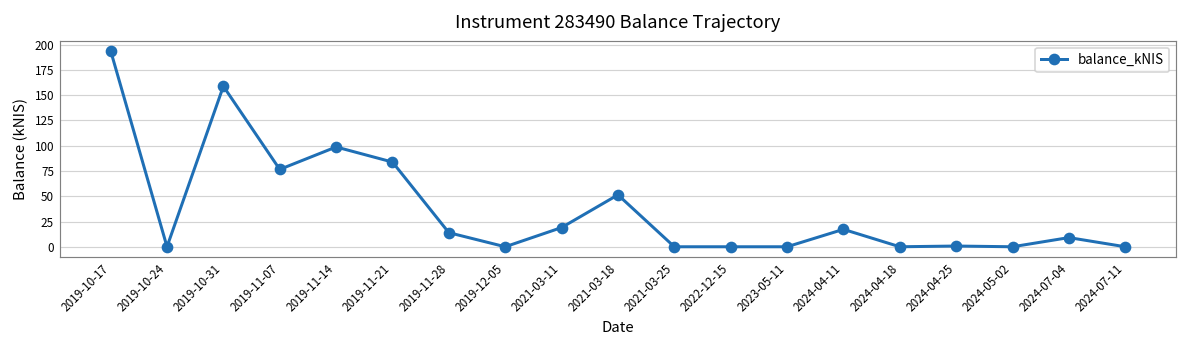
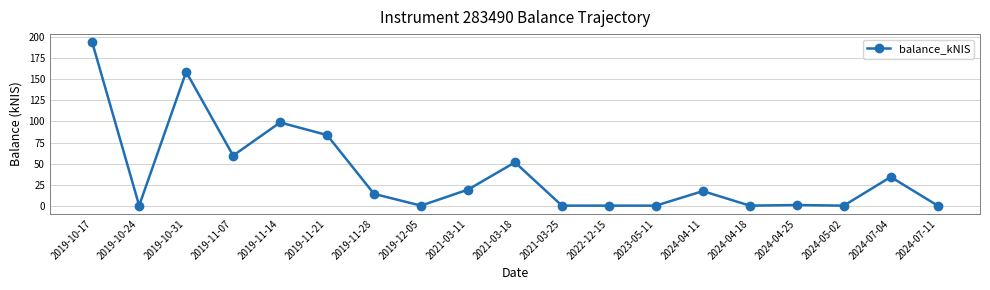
2019-11-07: 80 -> 60
2024-07-04: 10 -> 30
